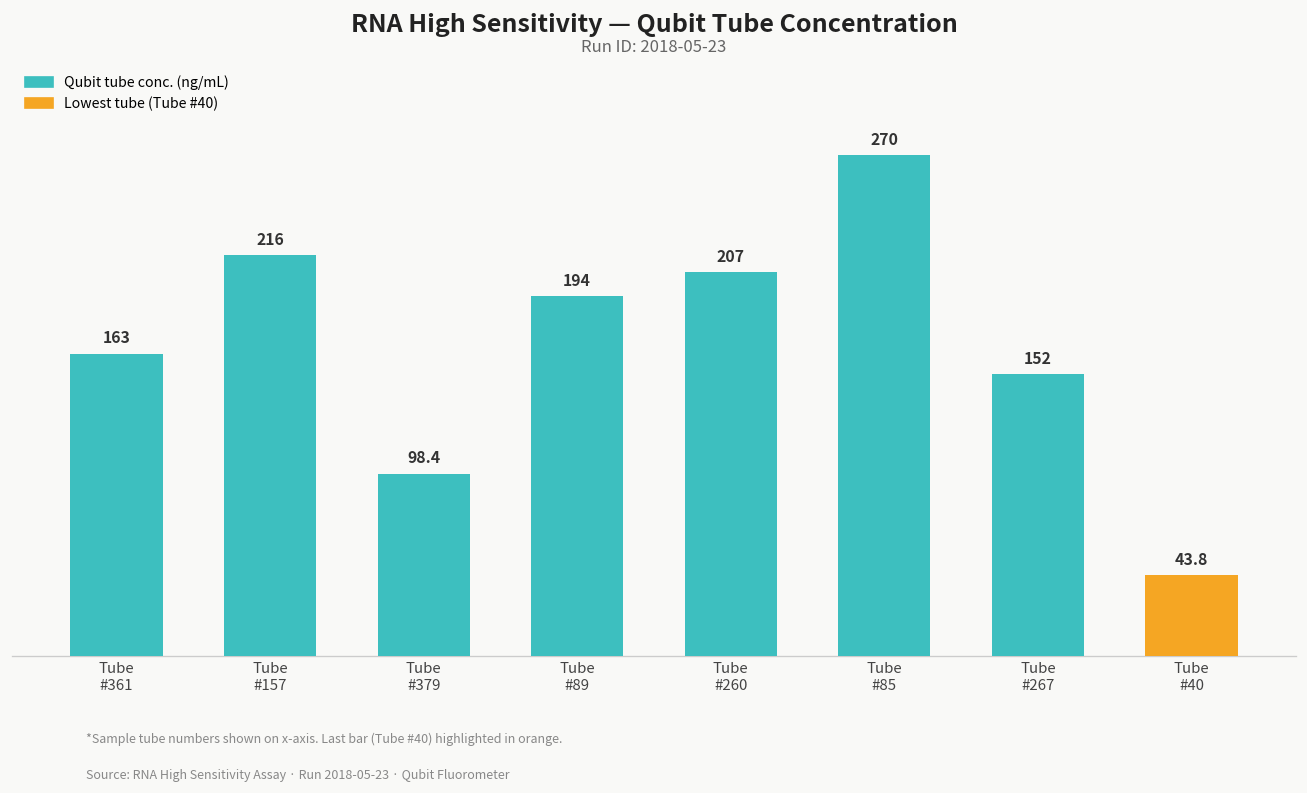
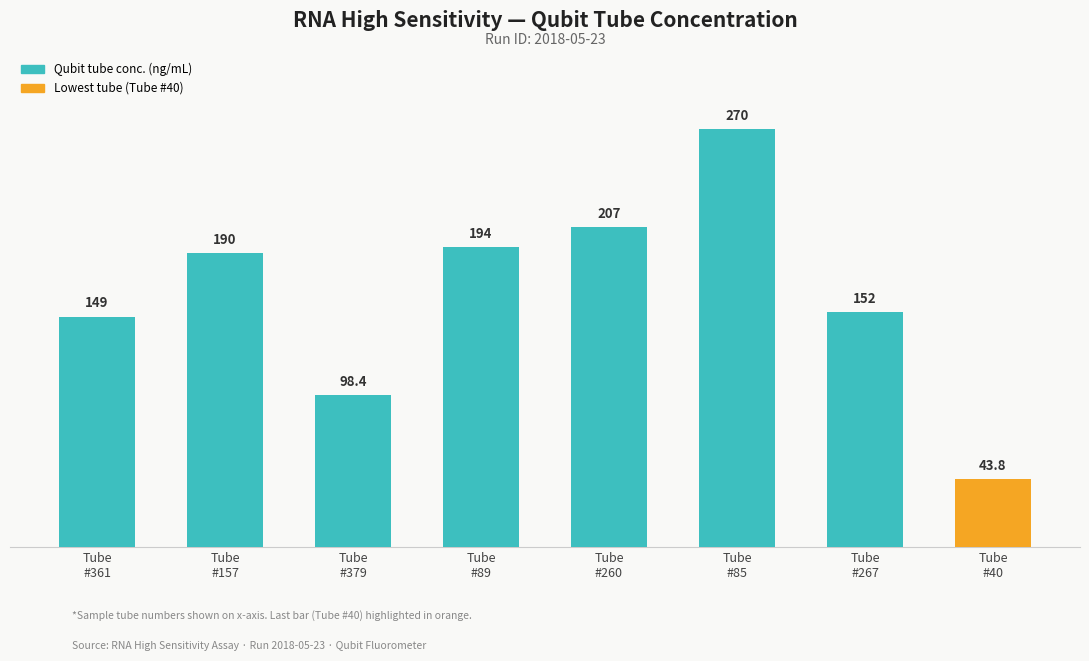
Tube #361: 163 -> 149
Tube #157: 216 -> 190
